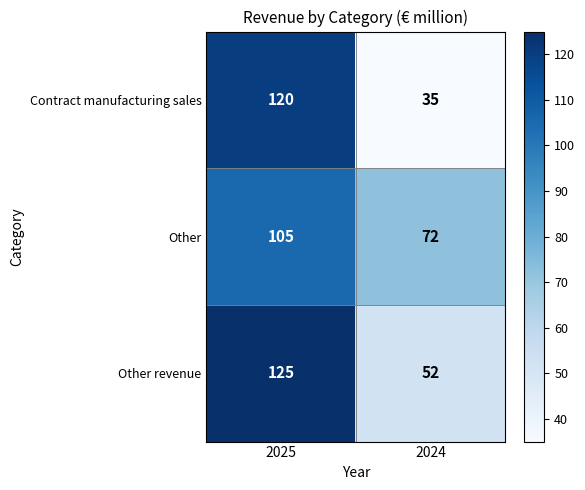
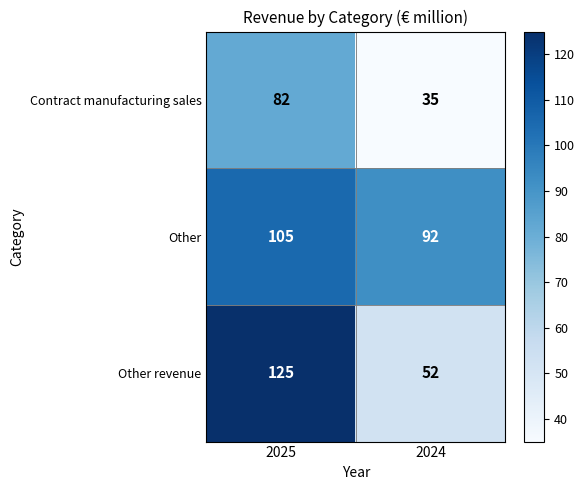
Contract manufacturing sales, 2025: 120 -> 82
Other, 2024: 72 -> 92
